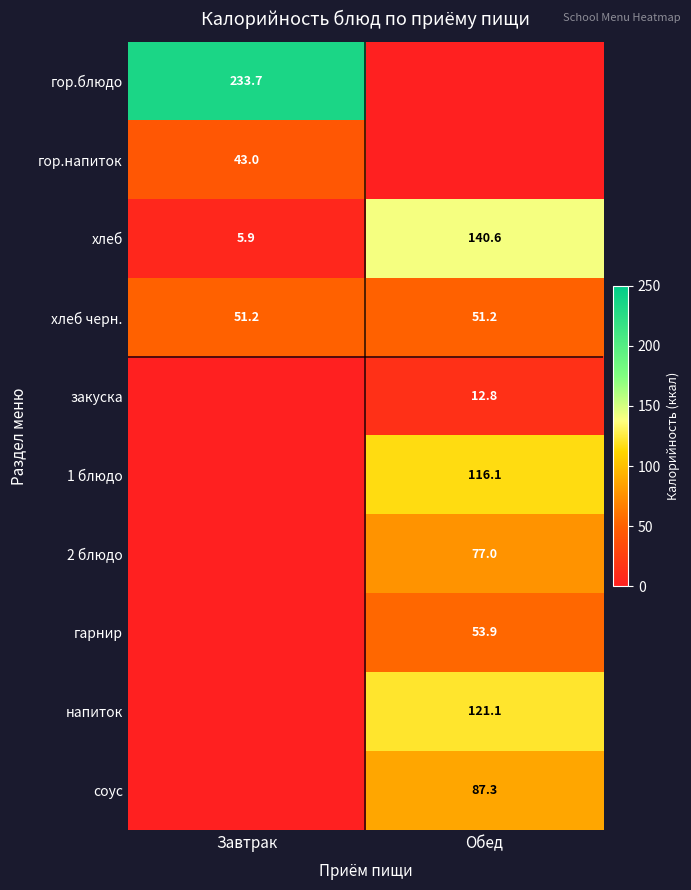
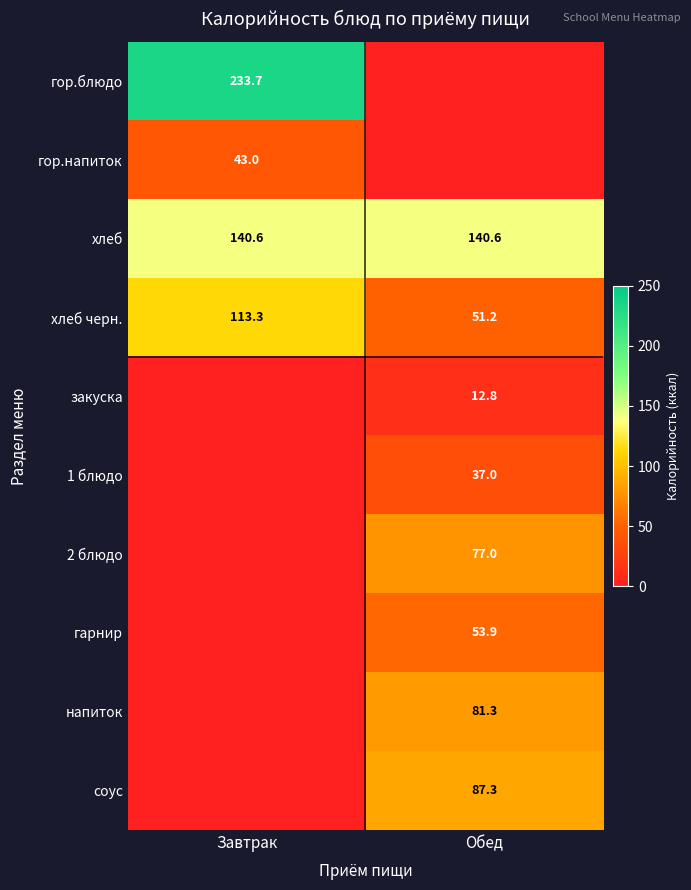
хлеб, Завтрак: 5.9 -> 140.6
хлеб черн., Завтрак: 51.2 -> 113.3
1 блюдо, Обед: 116.1 -> 37.0
напиток, Обед: 121.1 -> 81.3
